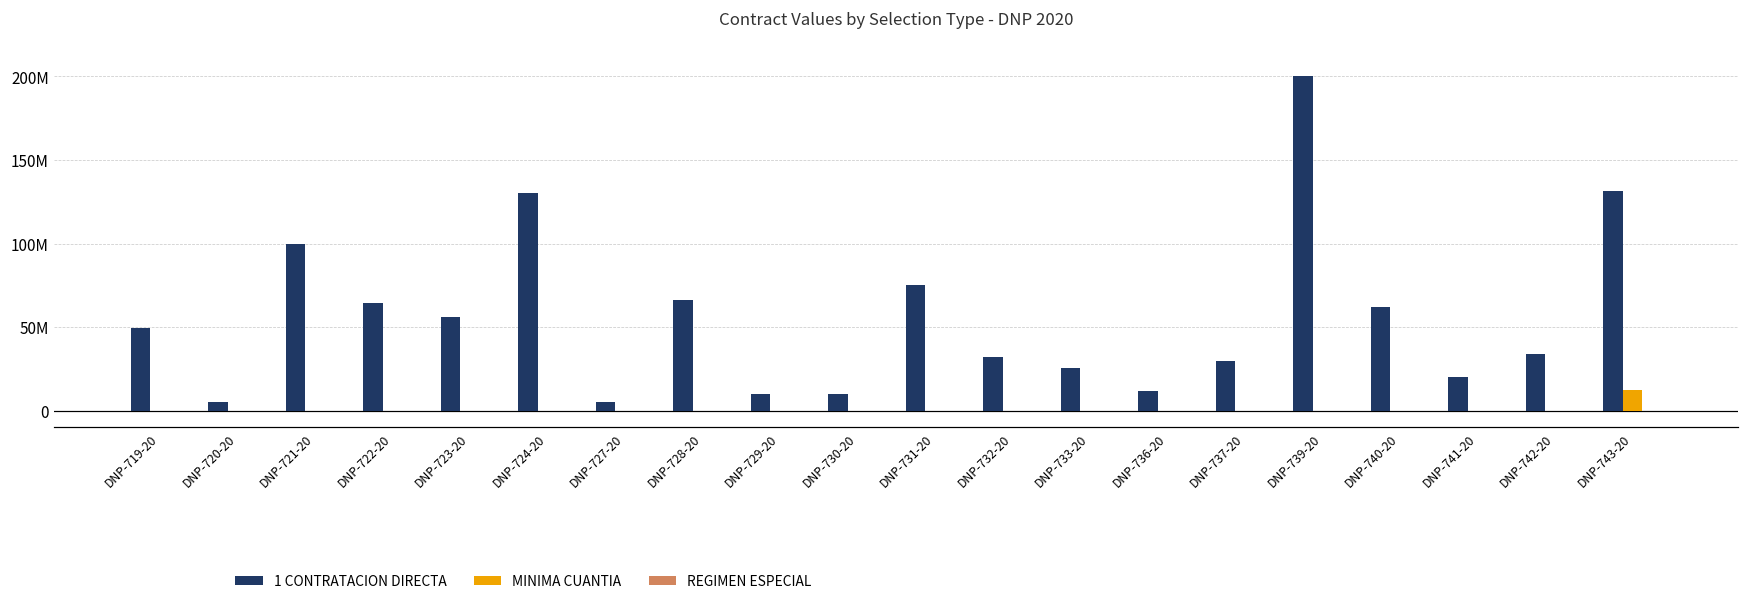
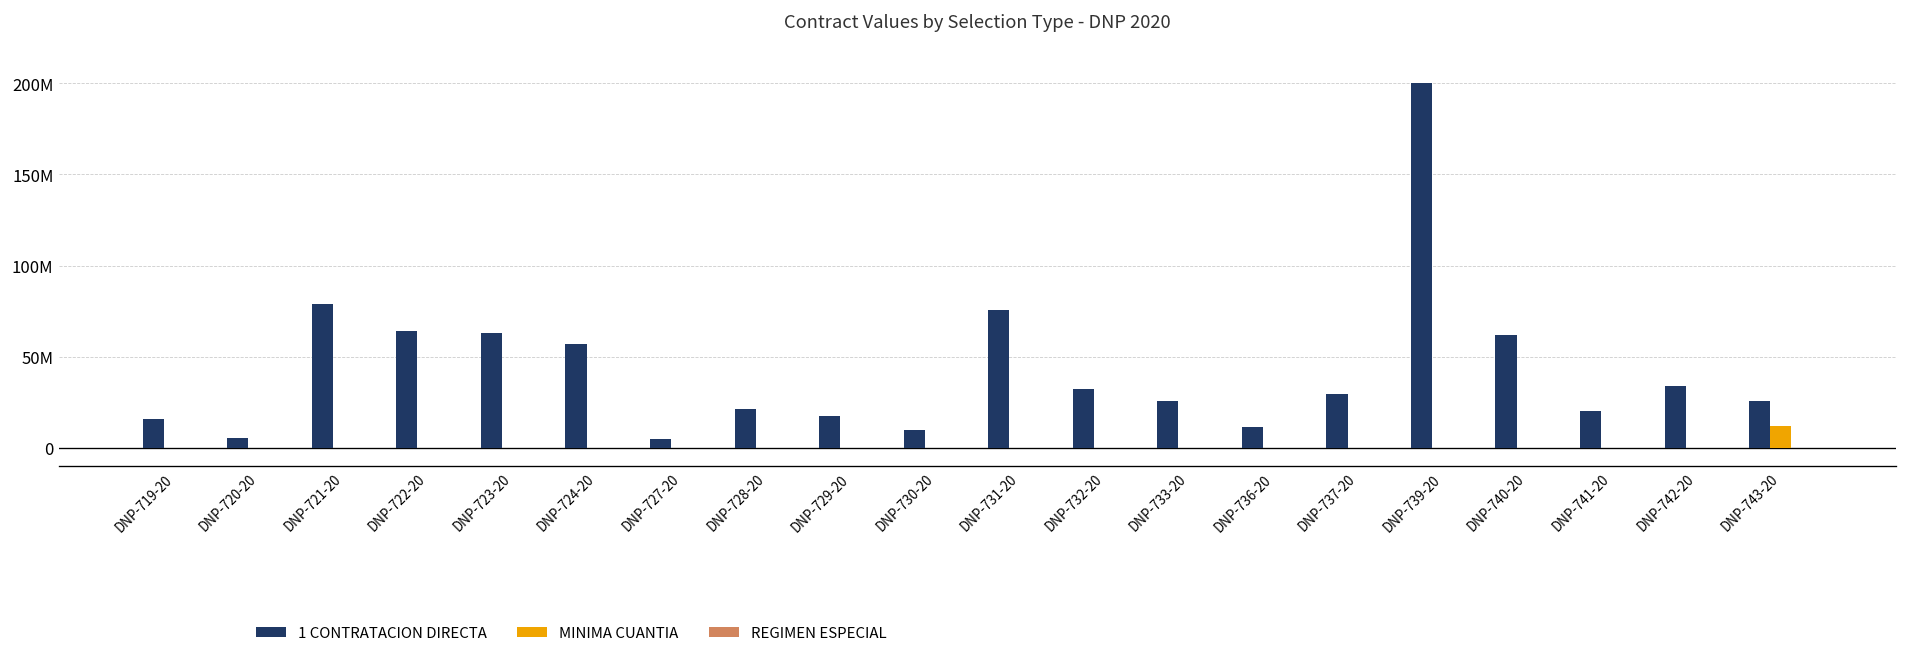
1 CONTRATACION DIRECTA, DNP-719-20: 49000000 -> 16000000
1 CONTRATACION DIRECTA, DNP-721-20: 100000000 -> 79000000
1 CONTRATACION DIRECTA, DNP-723-20: 56000000 -> 63000000
1 CONTRATACION DIRECTA, DNP-724-20: 130000000 -> 57000000
1 CONTRATACION DIRECTA, DNP-728-20: 66000000 -> 21000000
1 CONTRATACION DIRECTA, DNP-729-20: 10000000 -> 17000000
1 CONTRATACION DIRECTA, DNP-743-20: 132000000 -> 26000000
